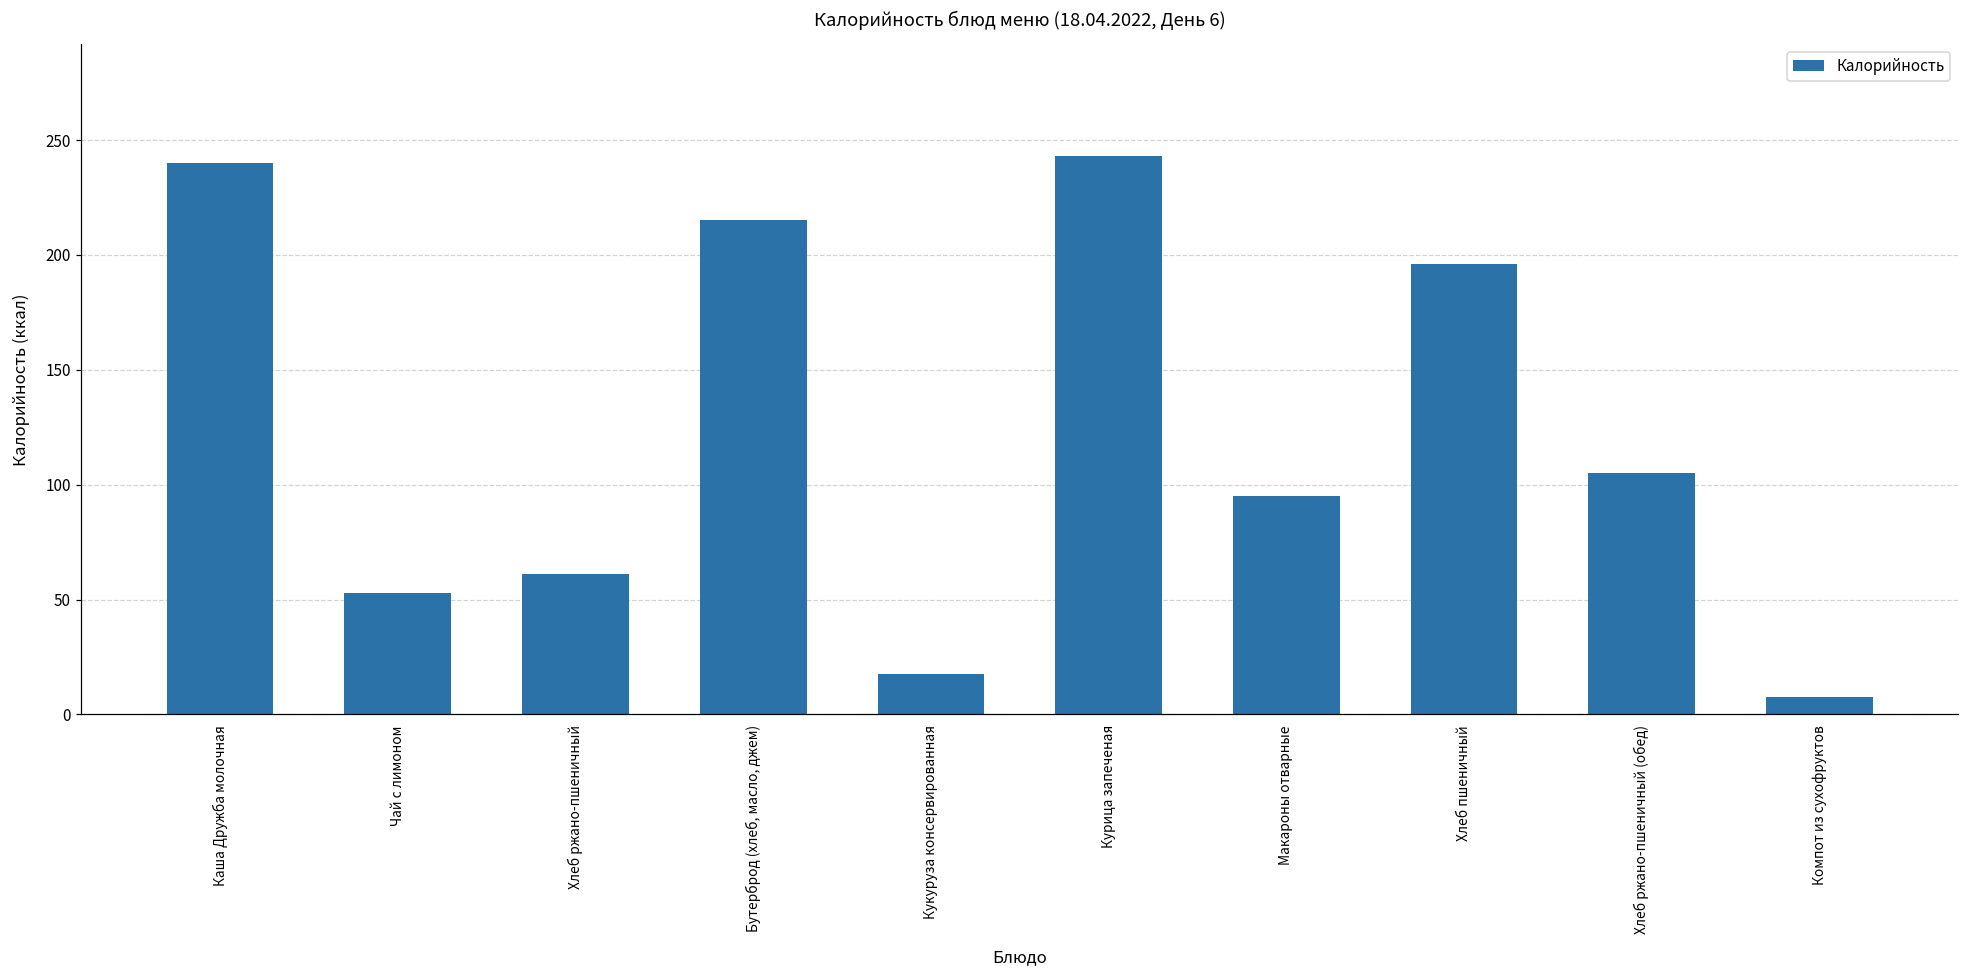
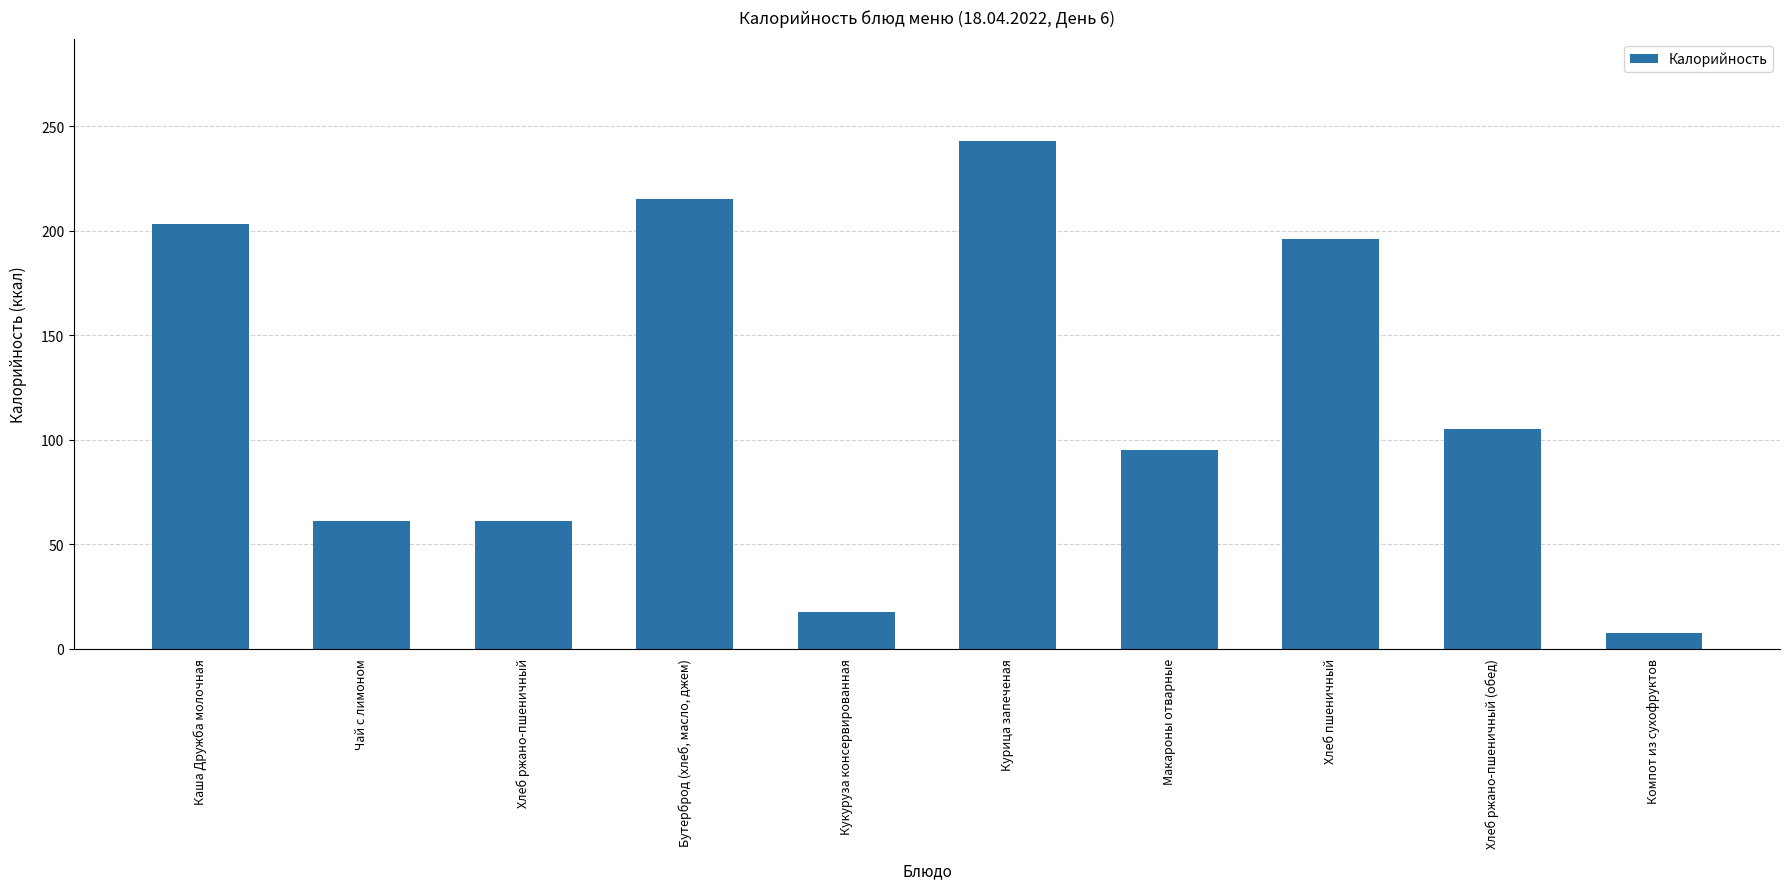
Каша Дружба молочная: 240 -> 203
Чай с лимоном: 53 -> 61
